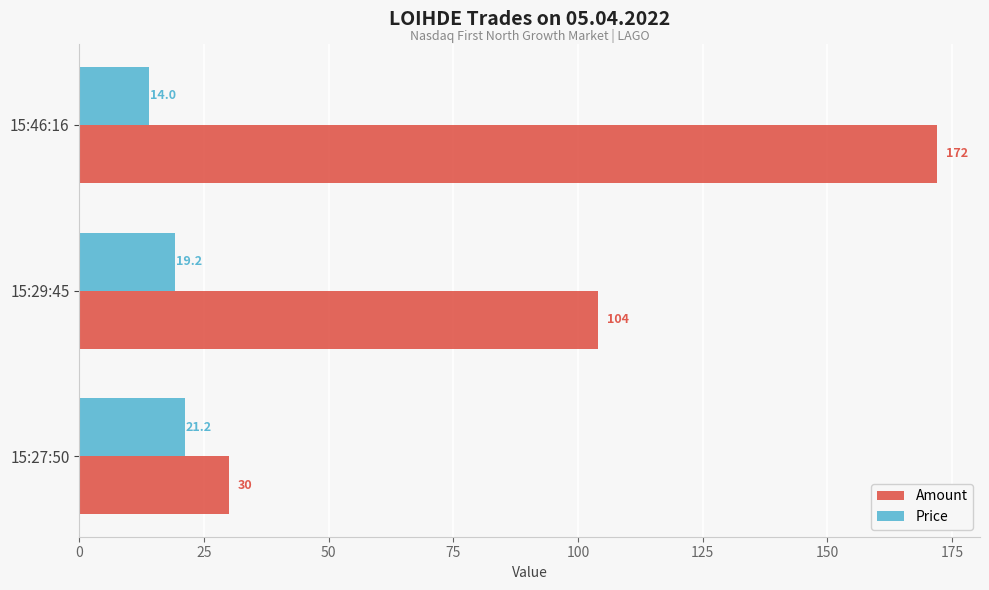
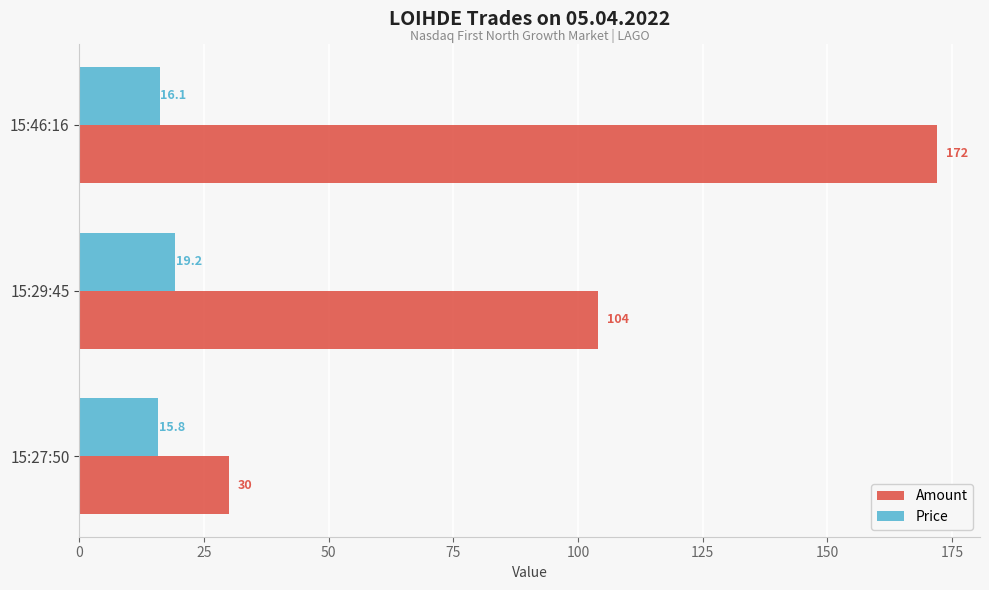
Price, 15:46:16: 14.0 -> 16.1
Price, 15:27:50: 21.2 -> 15.8
